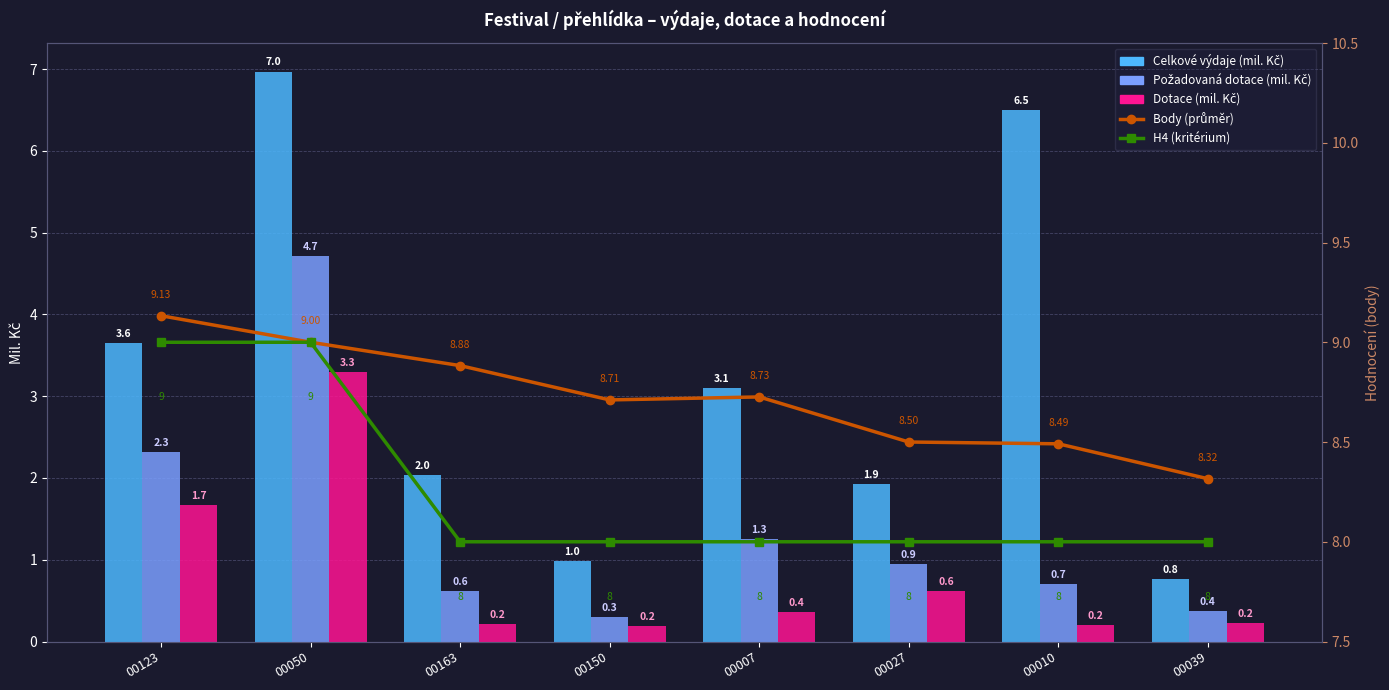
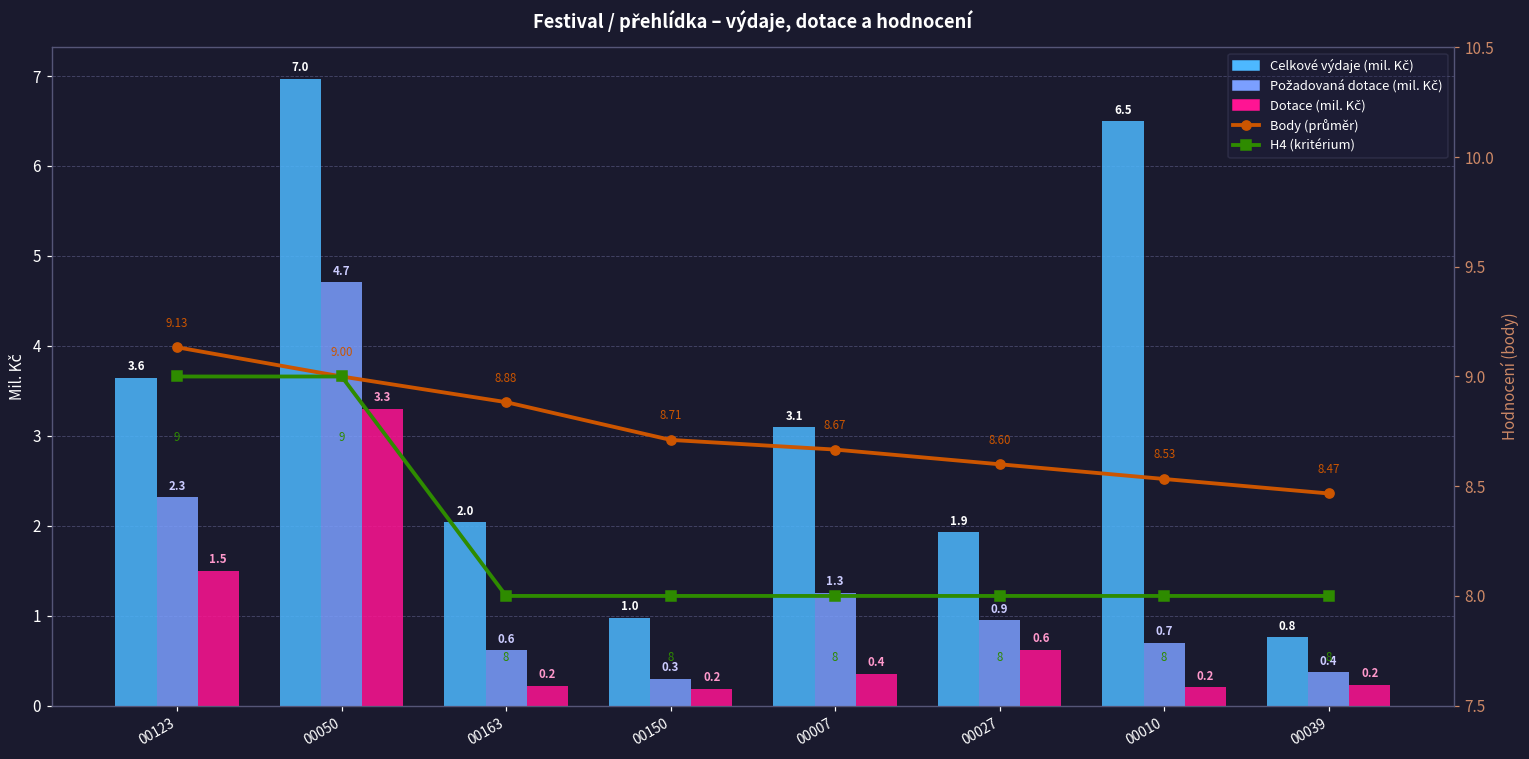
Dotace (mil. Kč), 00123: 1.7 -> 1.5
Body (průměr), 00007: 8.73 -> 8.67
Body (průměr), 00027: 8.50 -> 8.60
Body (průměr), 00010: 8.49 -> 8.53
Body (průměr), 00039: 8.32 -> 8.47
